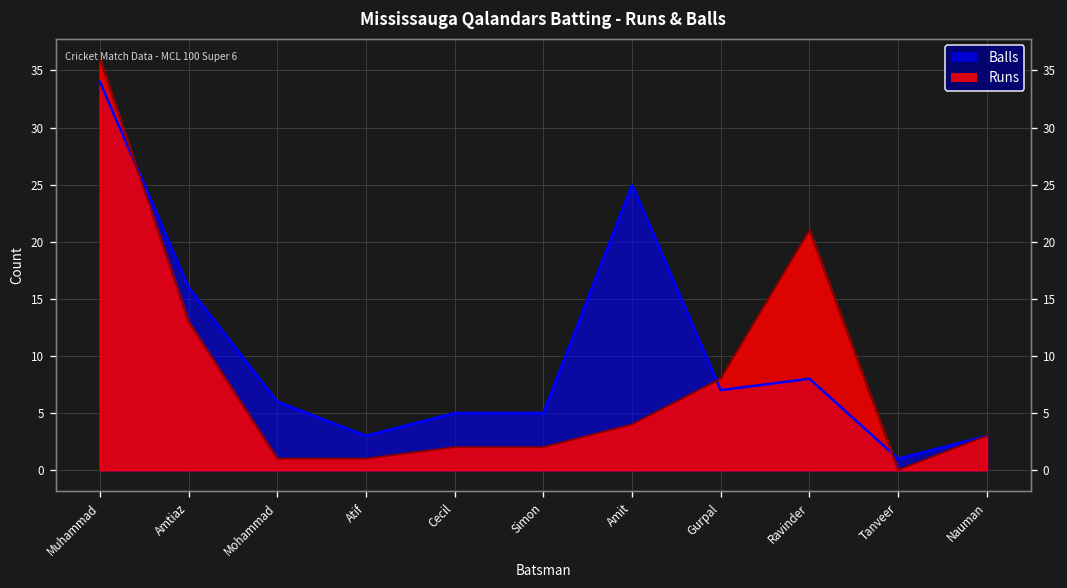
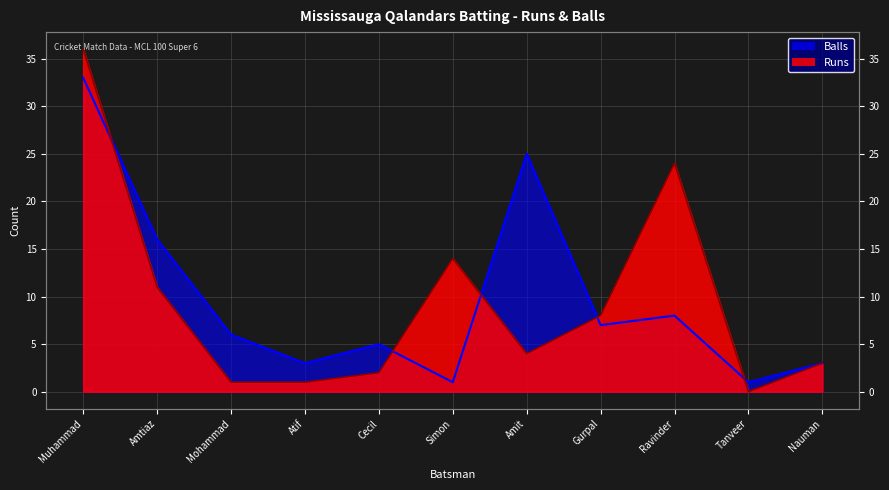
Balls, Muhammad: 34 -> 33
Runs, Amtiaz: 13 -> 11
Balls, Simon: 5 -> 1
Runs, Simon: 2 -> 14
Runs, Ravinder: 21 -> 24
